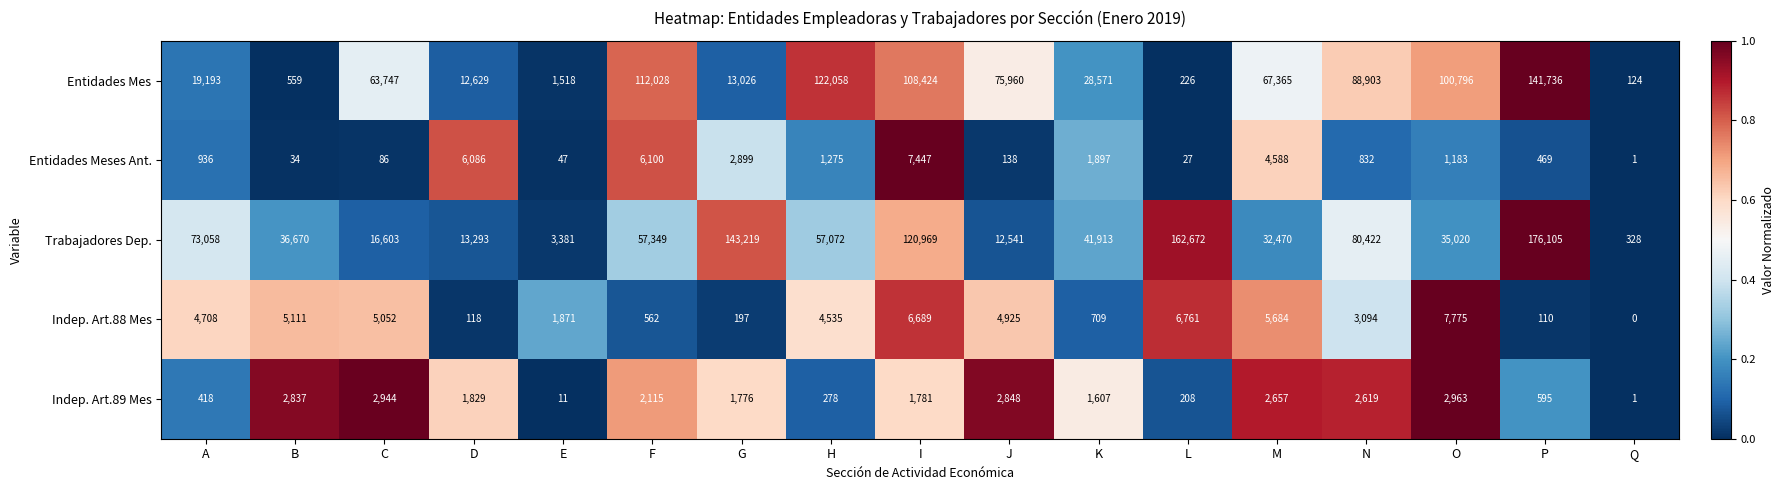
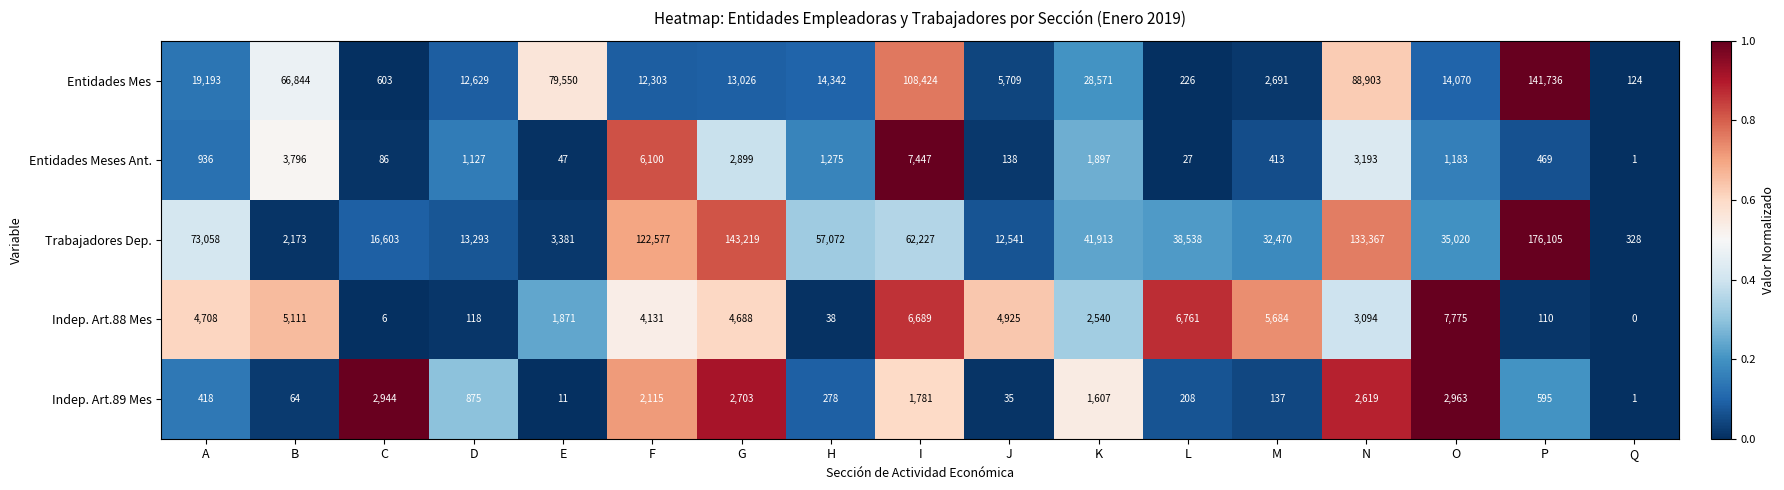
Entidades Mes, B: 559 -> 66,844
Entidades Mes, C: 63,747 -> 603
Entidades Mes, E: 1,518 -> 79,550
Entidades Mes, F: 112,028 -> 12,303
Entidades Mes, H: 122,058 -> 14,342
Entidades Mes, J: 75,960 -> 5,709
Entidades Mes, M: 67,365 -> 2,691
Entidades Mes, O: 100,796 -> 14,070
Entidades Meses Ant., B: 34 -> 3,796
Entidades Meses Ant., D: 6,086 -> 1,127
Entidades Meses Ant., M: 4,588 -> 413
Entidades Meses Ant., N: 832 -> 3,193
Trabajadores Dep., B: 36,670 -> 2,173
Trabajadores Dep., F: 57,349 -> 122,577
Trabajadores Dep., I: 120,969 -> 62,227
Trabajadores Dep., L: 162,672 -> 38,538
Trabajadores Dep., N: 80,422 -> 133,367
Indep. Art.88 Mes, C: 5,052 -> 6
Indep. Art.88 Mes, F: 562 -> 4,131
Indep. Art.88 Mes, G: 197 -> 4,688
Indep. Art.88 Mes, H: 4,535 -> 38
Indep. Art.88 Mes, K: 709 -> 2,540
Indep. Art.89 Mes, B: 2,837 -> 64
Indep. Art.89 Mes, D: 1,829 -> 875
Indep. Art.89 Mes, G: 1,776 -> 2,703
Indep. Art.89 Mes, J: 2,848 -> 35
Indep. Art.89 Mes, M: 2,657 -> 137
